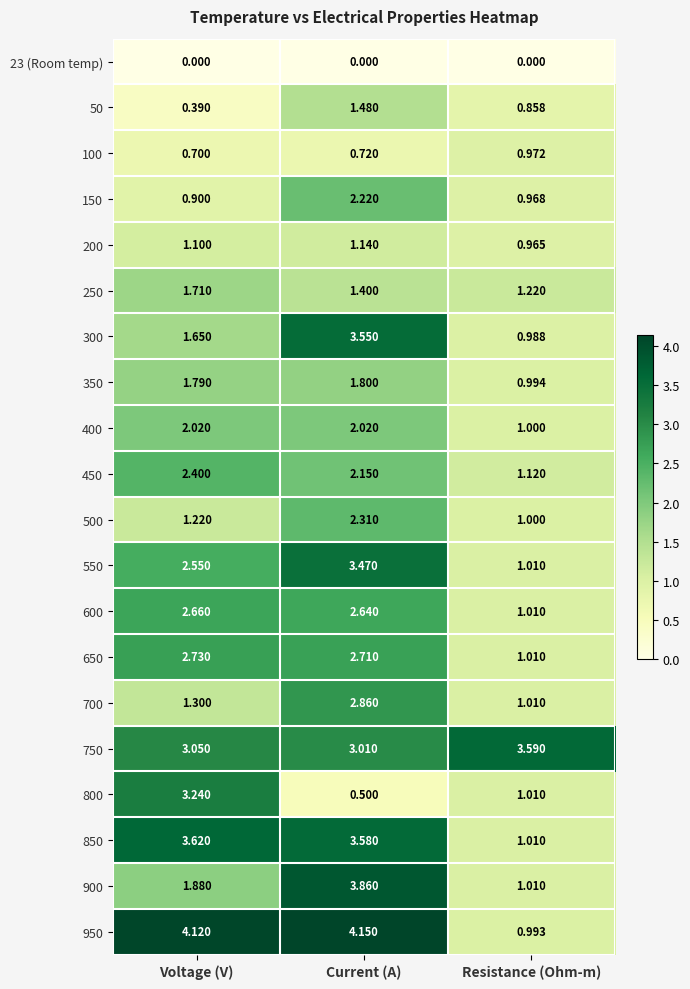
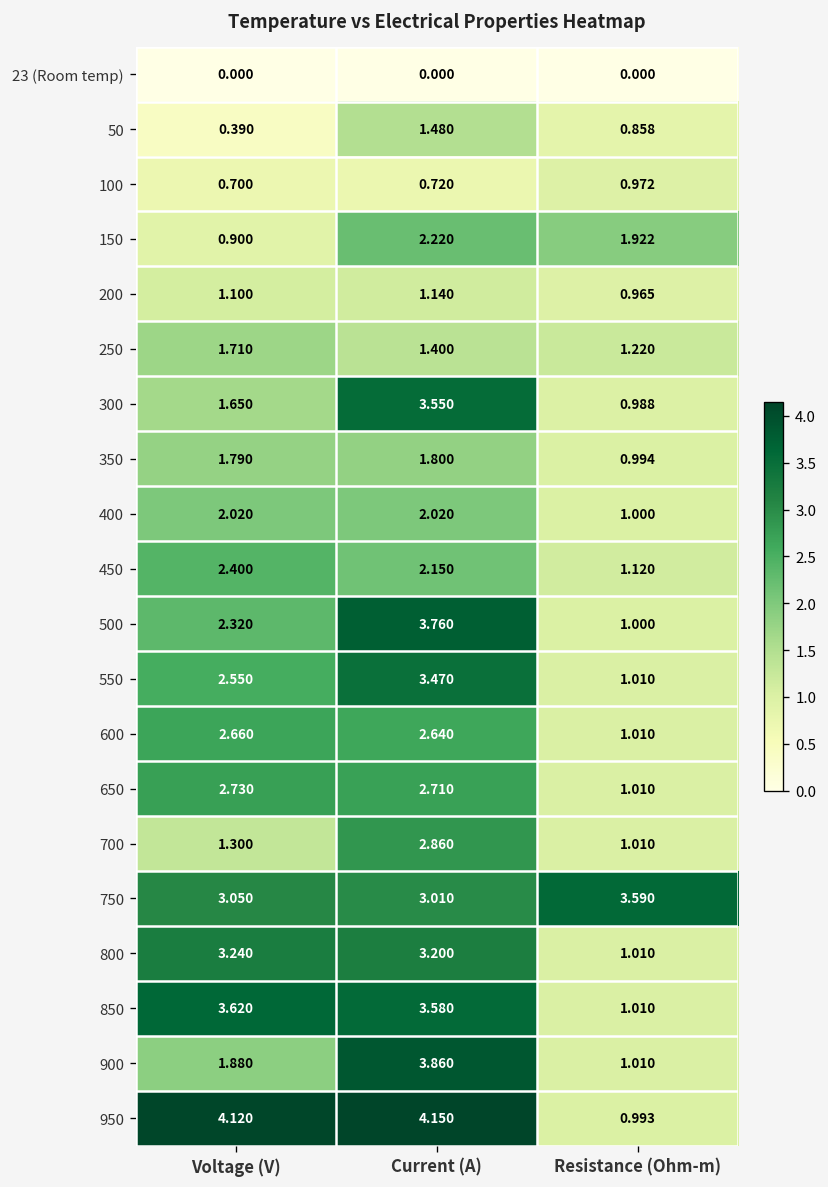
150, Resistance (Ohm-m): 0.968 -> 1.922
500, Voltage (V): 1.220 -> 2.320
500, Current (A): 2.310 -> 3.760
800, Current (A): 0.500 -> 3.200
